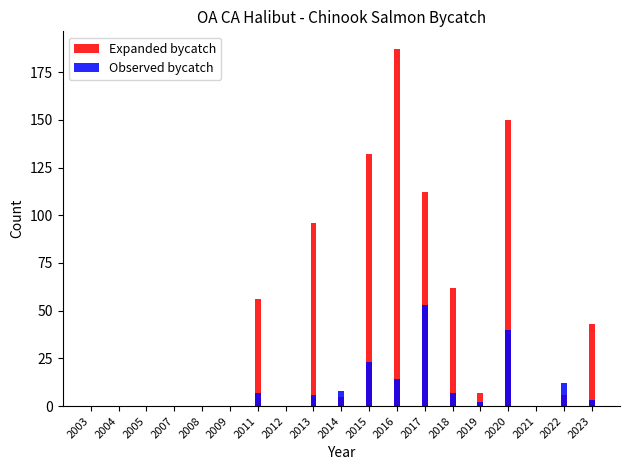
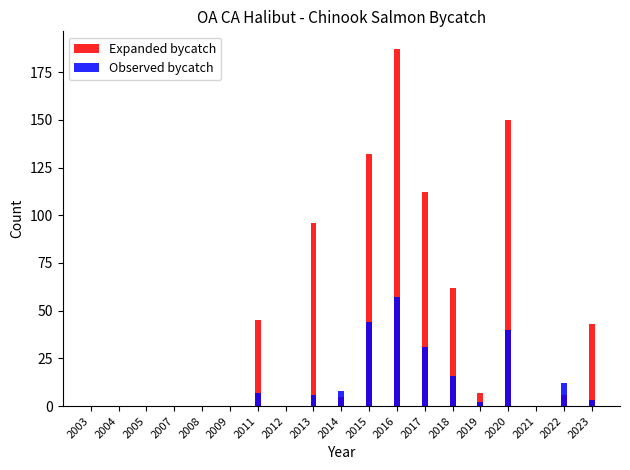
Expanded bycatch, 2011: 56 -> 45
Observed bycatch, 2015: 23 -> 44
Observed bycatch, 2016: 14 -> 57
Observed bycatch, 2017: 53 -> 31
Observed bycatch, 2018: 7 -> 16
